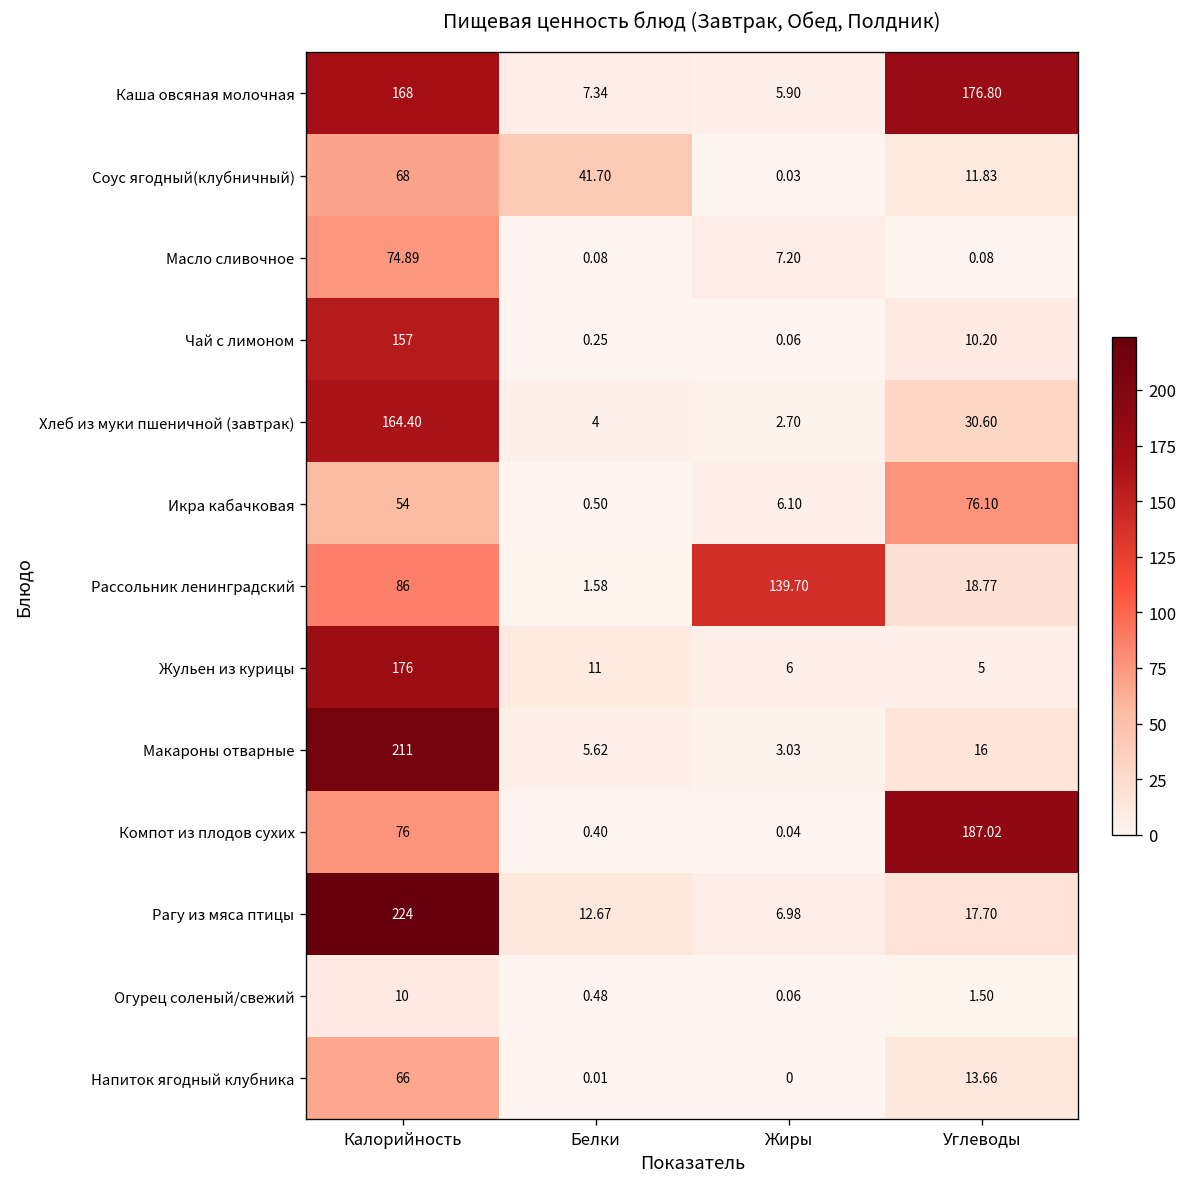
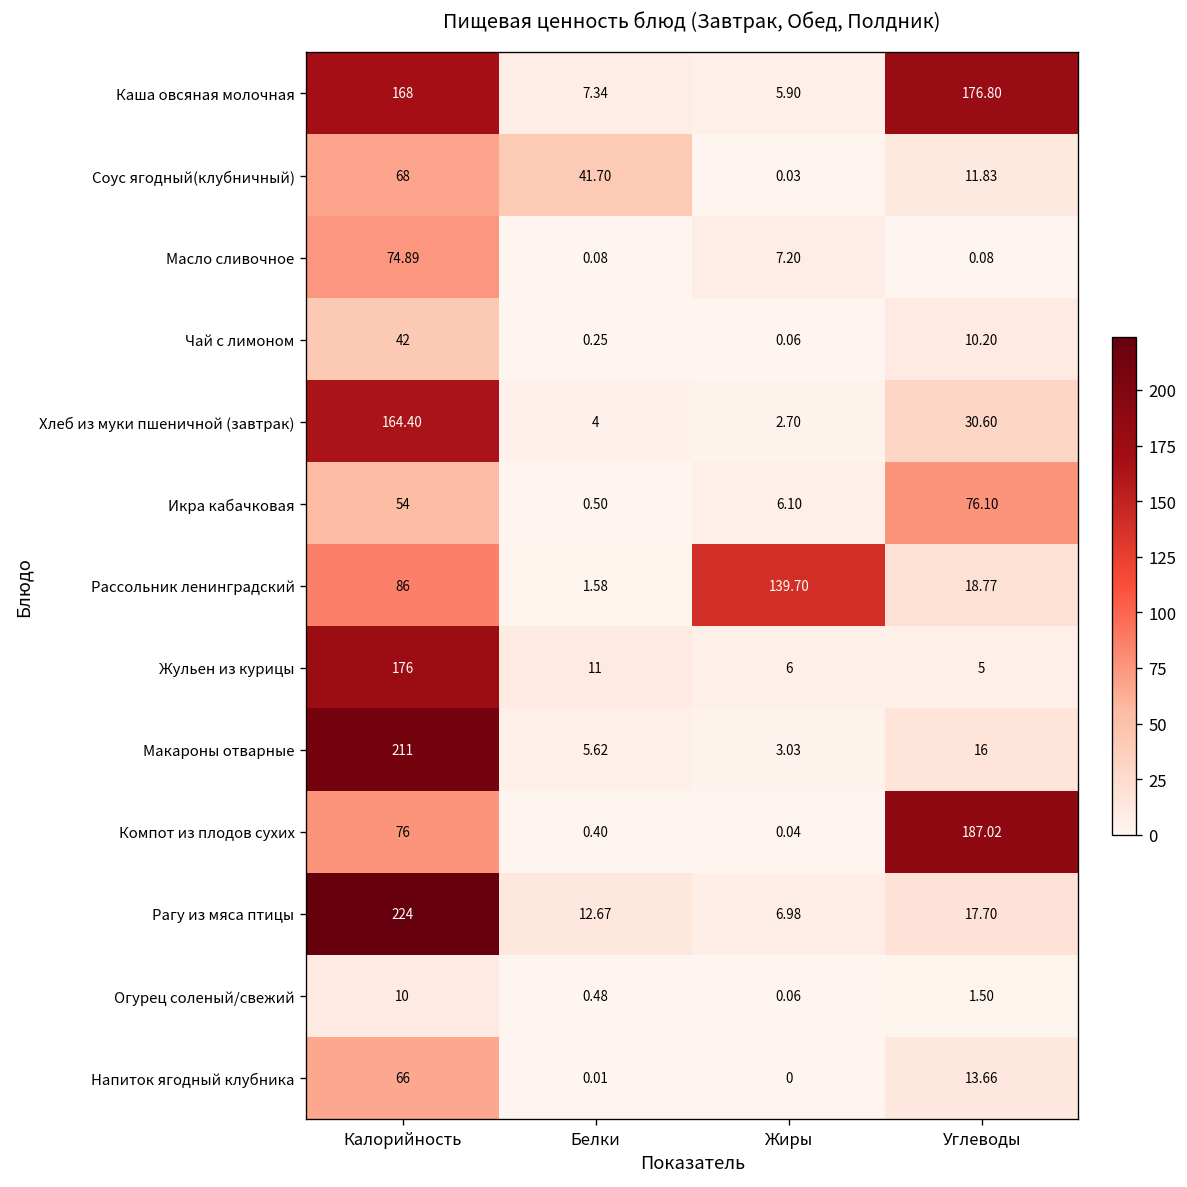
Чай с лимоном, Калорийность: 157 -> 42
